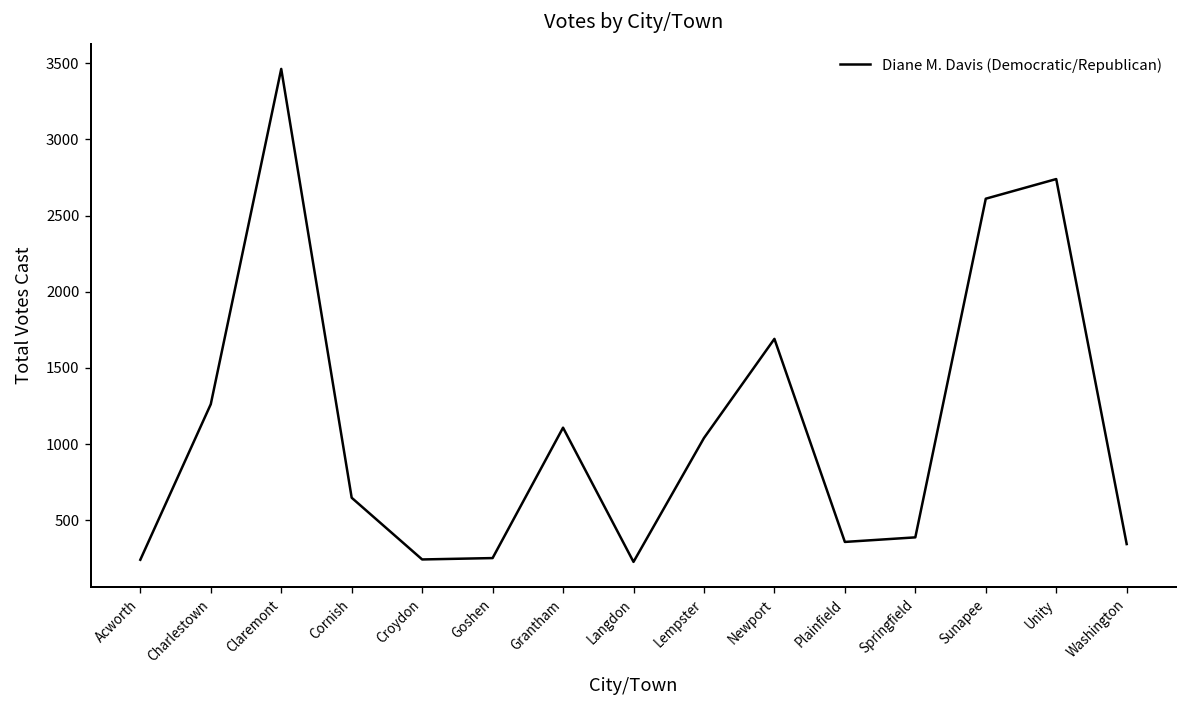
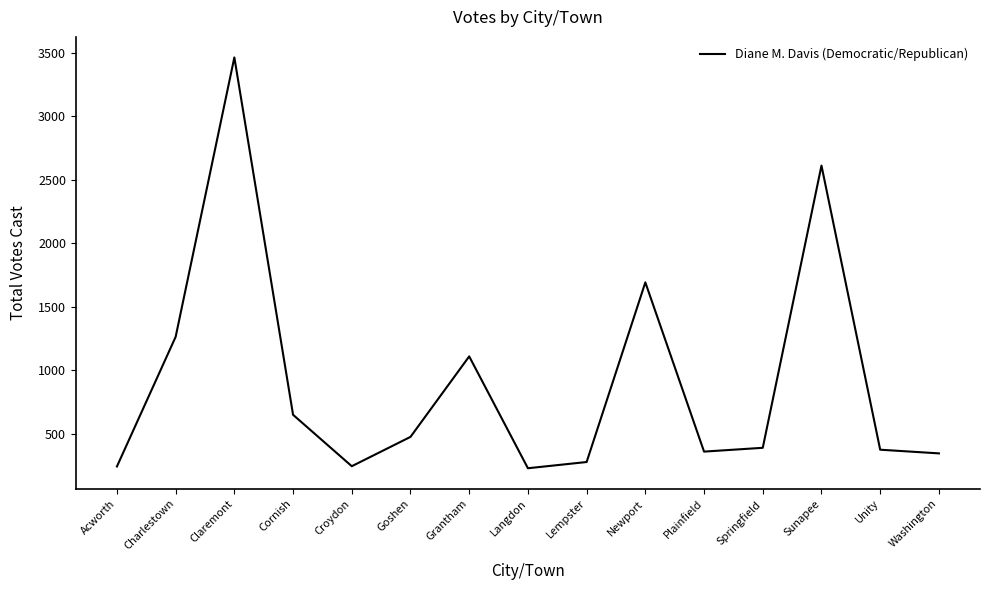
Goshen: 250 -> 470
Lempster: 1040 -> 280
Unity: 2740 -> 370
